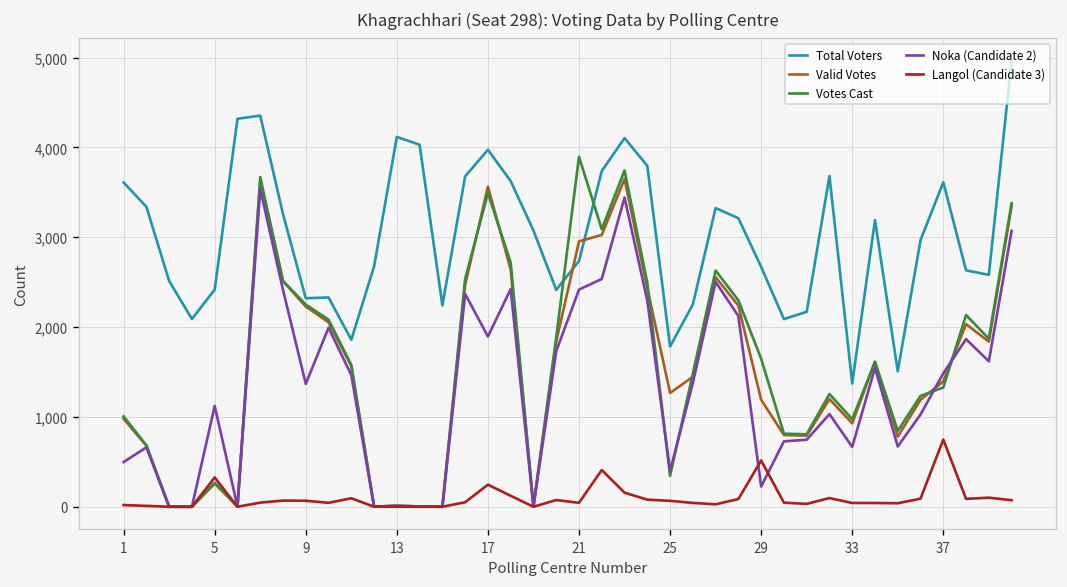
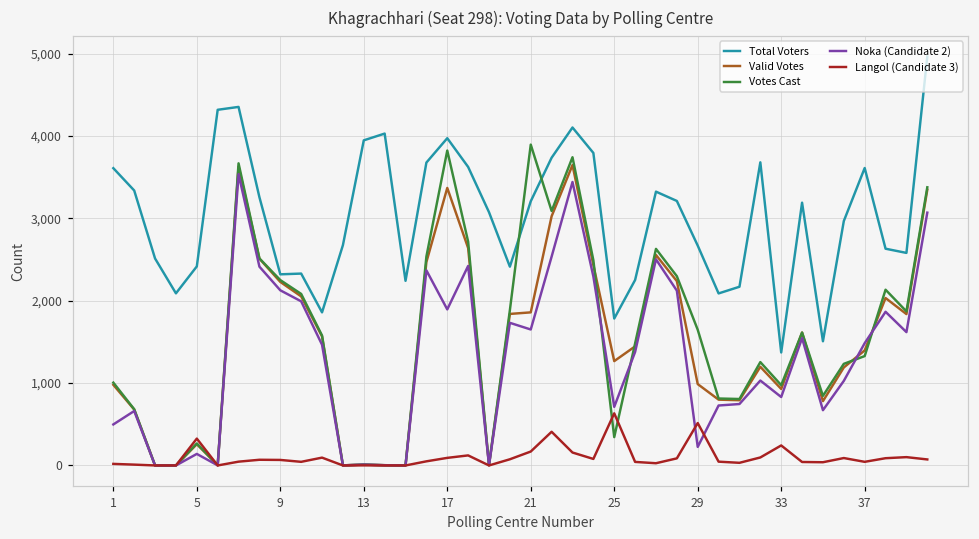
Noka (Candidate 2), 5: 1,100 -> 100
Noka (Candidate 2), 9: 1,400 -> 2,100
Total Voters, 13: 4,100 -> 3,900
Valid Votes, 17: 3,600 -> 3,400
Votes Cast, 17: 3,500 -> 3,800
Langol (Candidate 3), 17: 200 -> 100
Total Voters, 21: 2,700 -> 3,200
Valid Votes, 21: 3,000 -> 1,900
Noka (Candidate 2), 21: 2,400 -> 1,700
Langol (Candidate 3), 21: 0 -> 200
Noka (Candidate 2), 25: 400 -> 700
Langol (Candidate 3), 25: 100 -> 600
Valid Votes, 29: 1,200 -> 1,000
Noka (Candidate 2), 33: 700 -> 800
Langol (Candidate 3), 33: 0 -> 200
Langol (Candidate 3), 37: 700 -> 0
